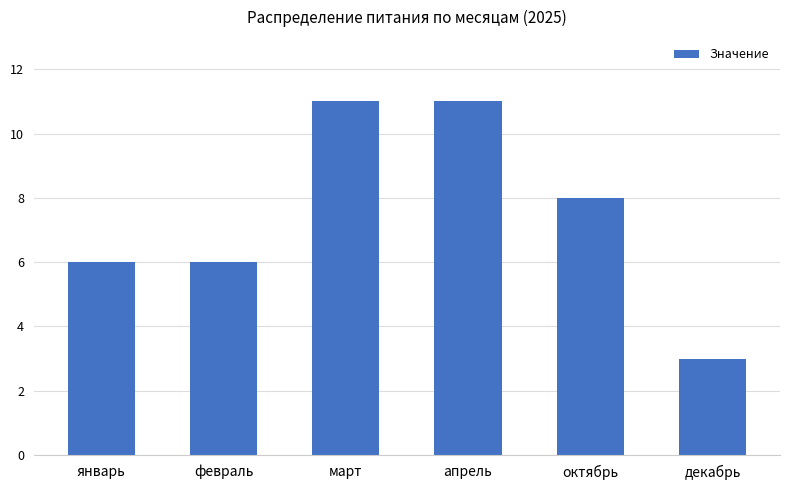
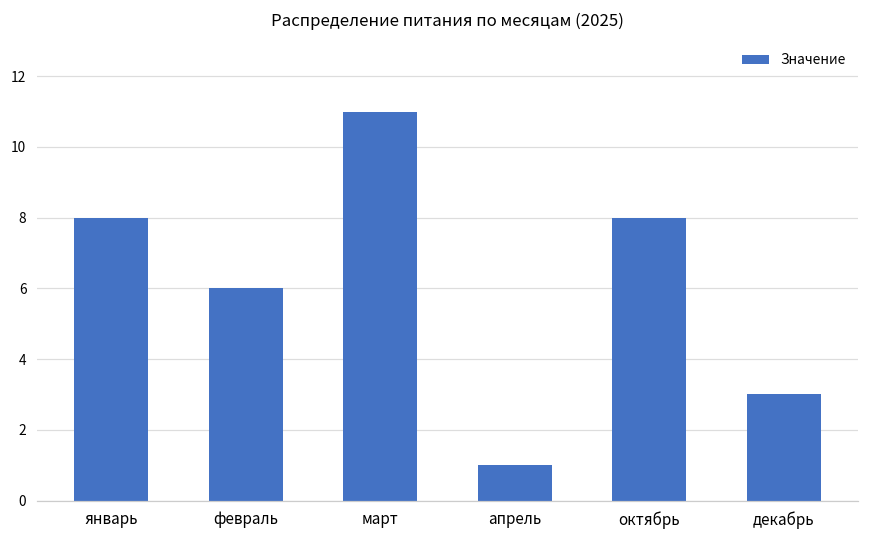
январь: 6 -> 8
апрель: 11 -> 1
